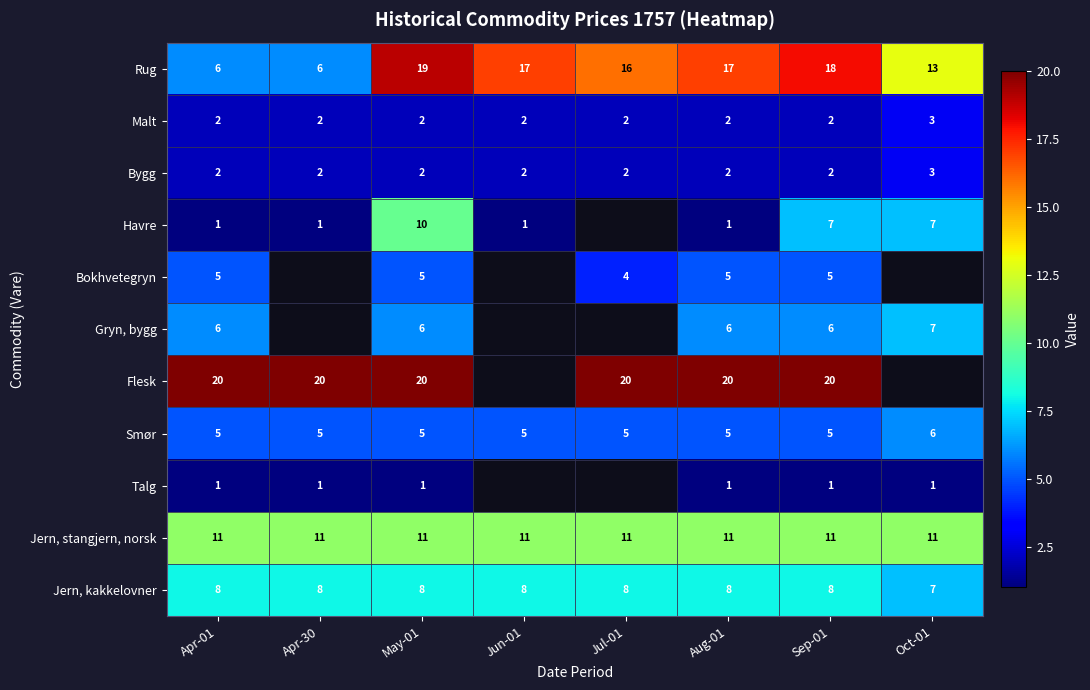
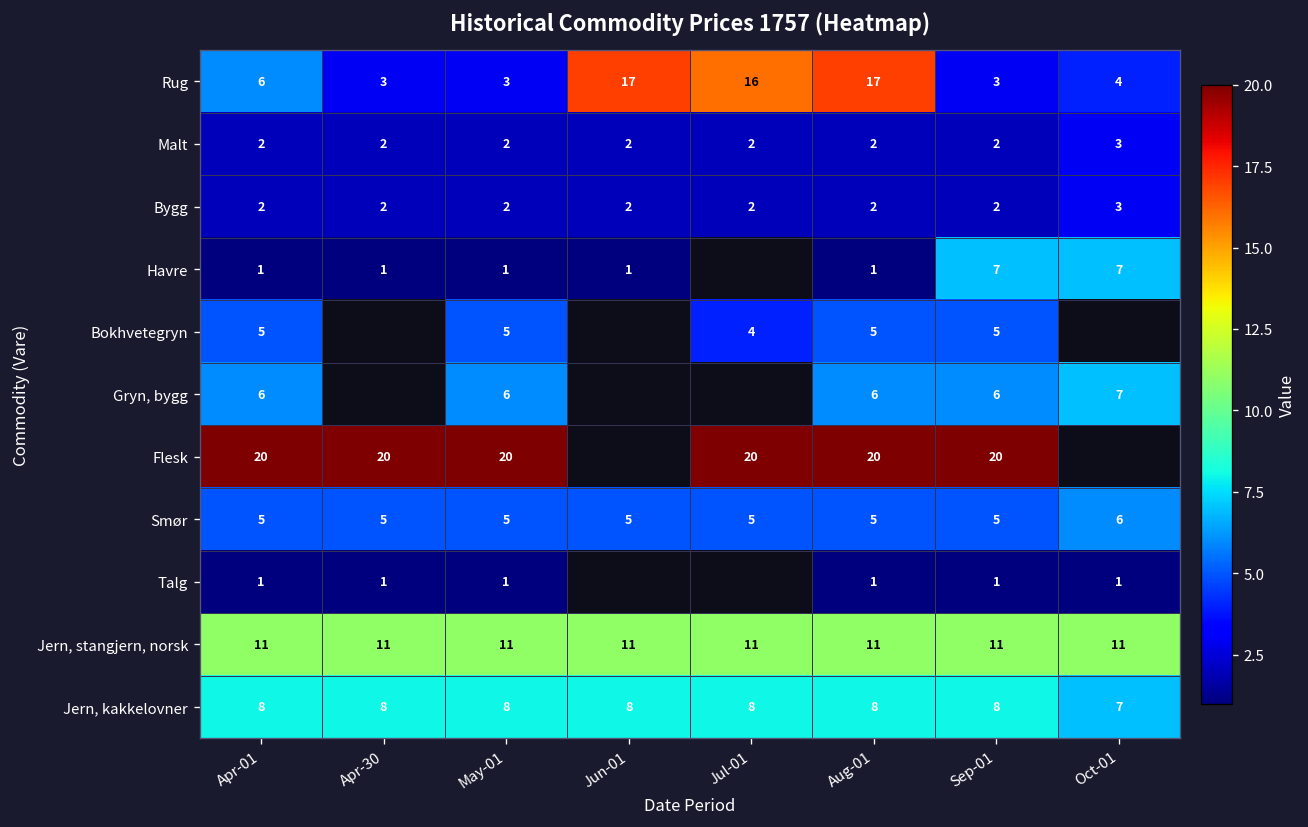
Rug, Apr-30: 6 -> 3
Rug, May-01: 19 -> 3
Rug, Sep-01: 18 -> 3
Rug, Oct-01: 13 -> 4
Havre, May-01: 10 -> 1
